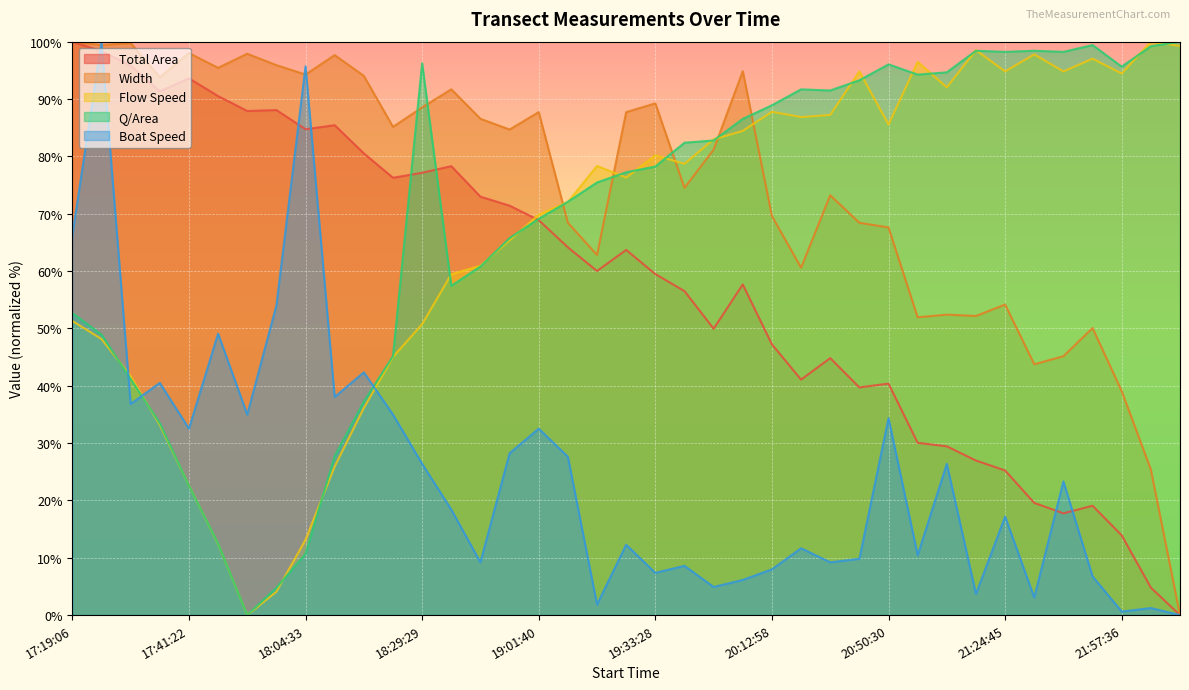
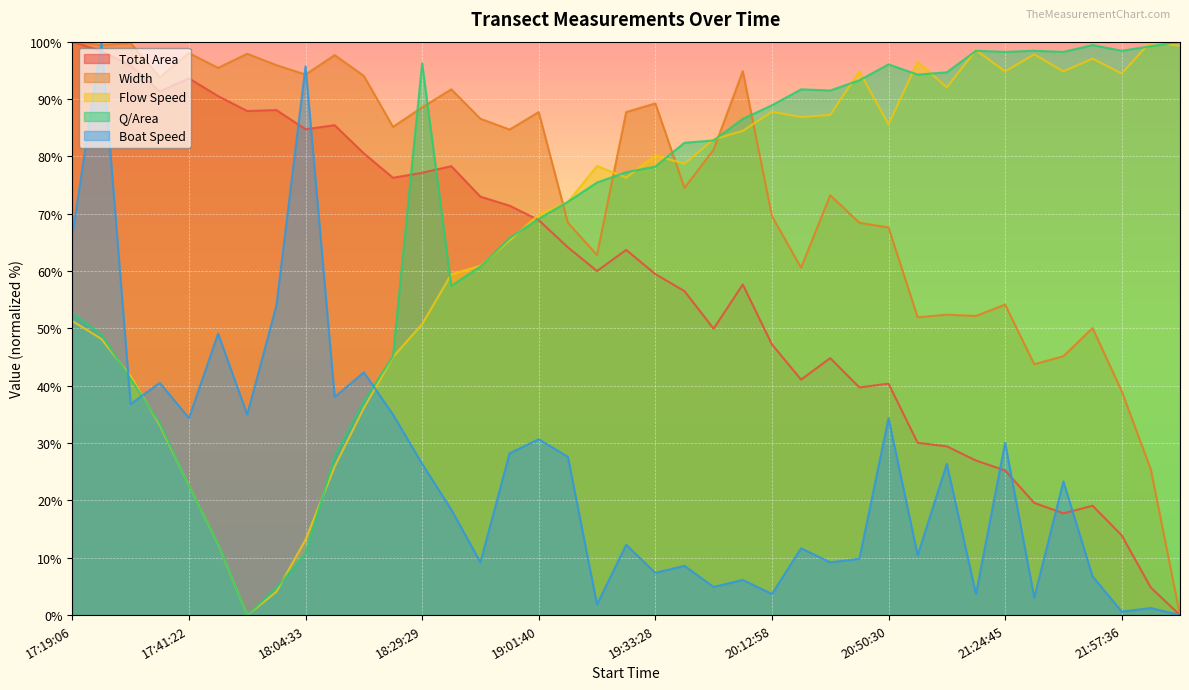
Boat Speed, 17:41:22: 33% -> 34%
Boat Speed, 19:01:40: 33% -> 31%
Boat Speed, 20:12:58: 8% -> 4%
Boat Speed, 21:24:45: 17% -> 30%
Q/Area, 21:57:36: 96% -> 98%
